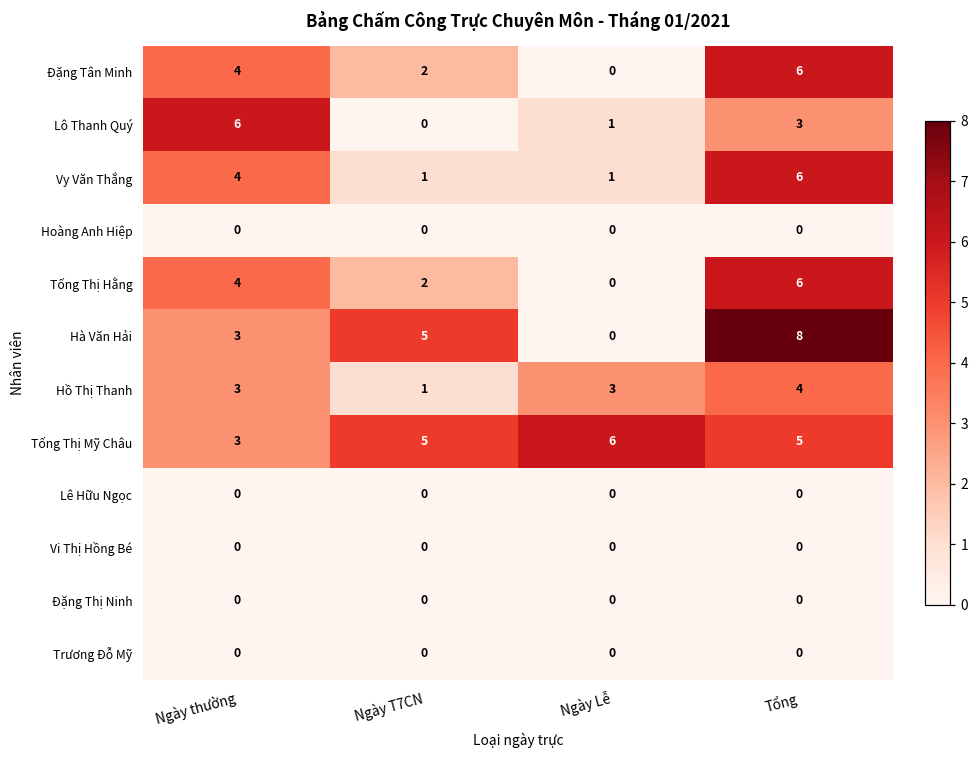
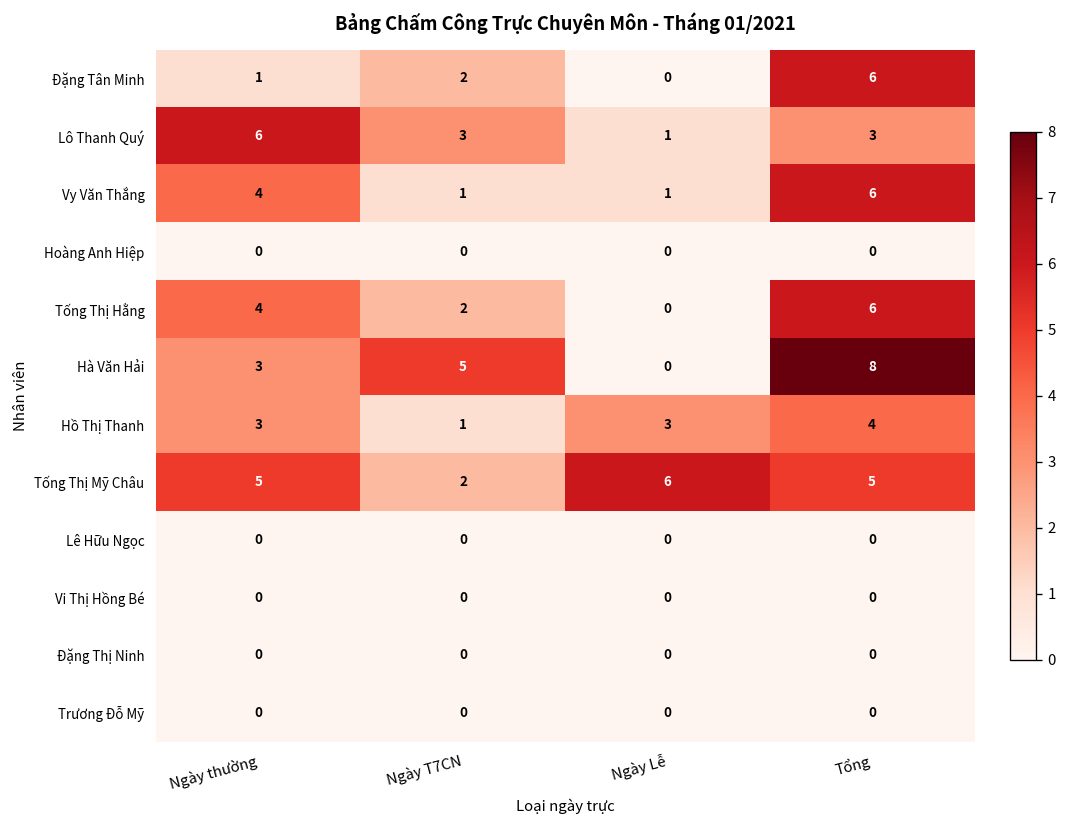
Đặng Tân Minh, Ngày thường: 4 -> 1
Lô Thanh Quý, Ngày T7CN: 0 -> 3
Tống Thị Mỹ Châu, Ngày thường: 3 -> 5
Tống Thị Mỹ Châu, Ngày T7CN: 5 -> 2
